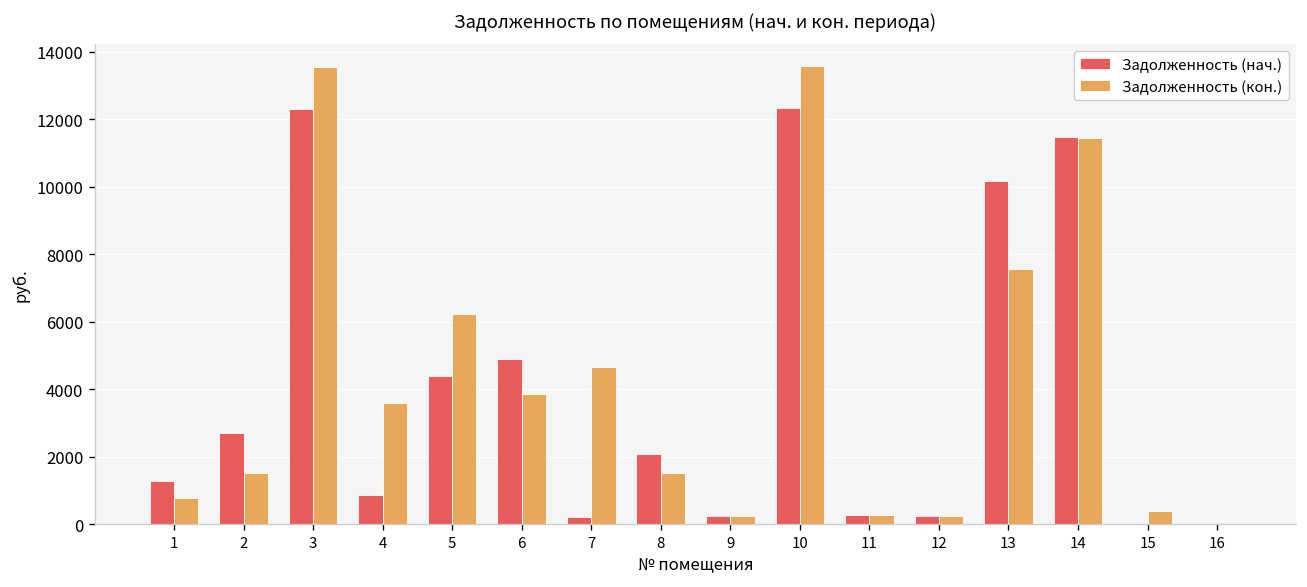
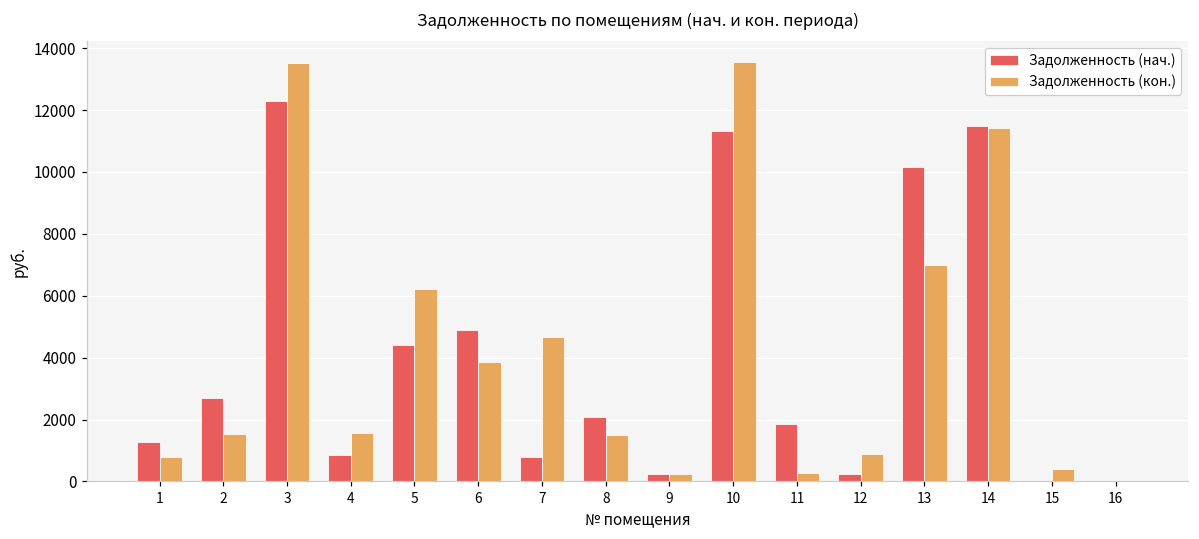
Задолженность (кон.), 4: 3600 -> 1600
Задолженность (нач.), 7: 200 -> 800
Задолженность (нач.), 10: 12300 -> 11300
Задолженность (нач.), 11: 300 -> 1800
Задолженность (кон.), 12: 300 -> 900
Задолженность (кон.), 13: 7600 -> 7000
